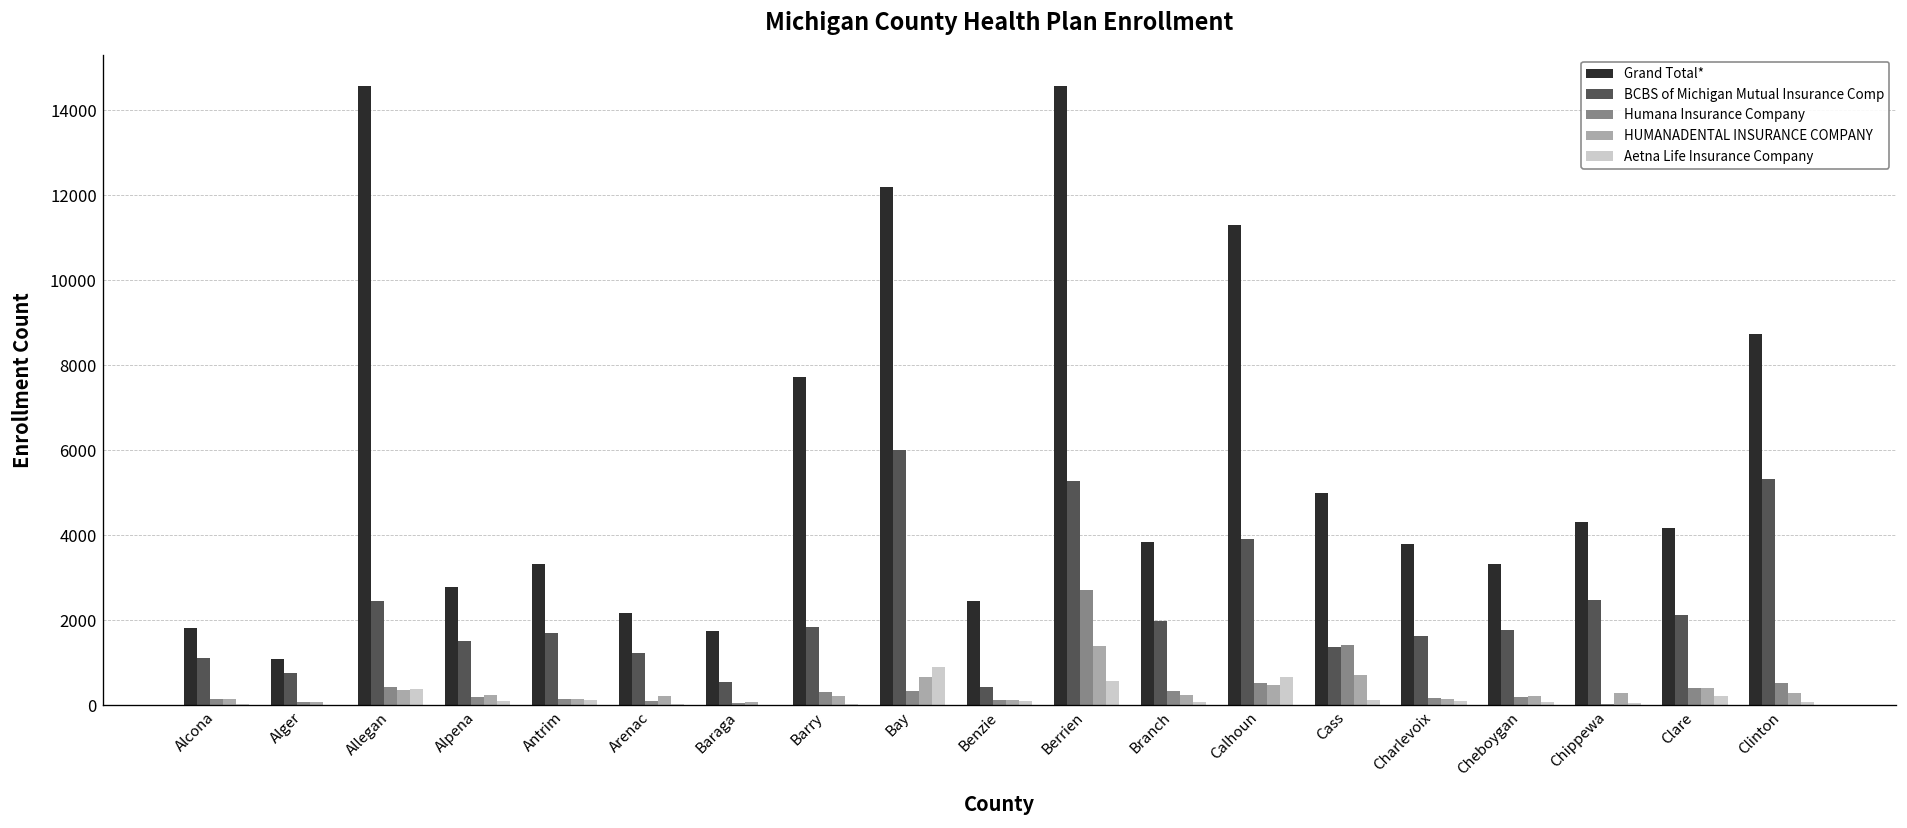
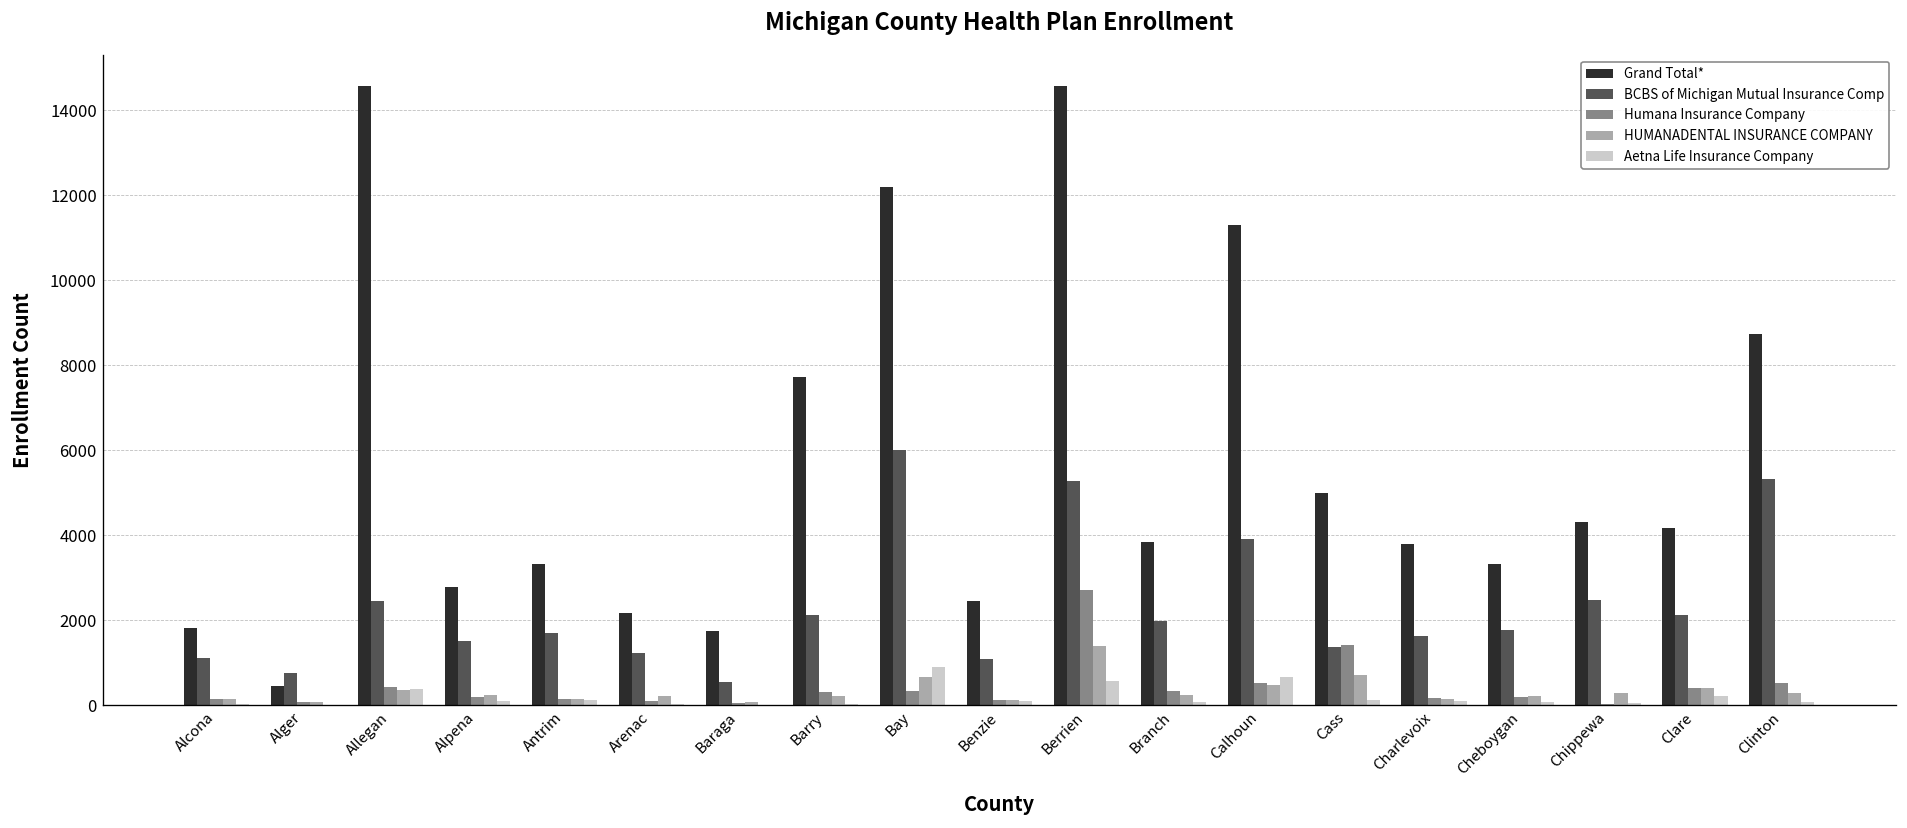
Grand Total*, Alger: 1100 -> 500
BCBS of Michigan Mutual Insurance Comp, Barry: 1800 -> 2100
BCBS of Michigan Mutual Insurance Comp, Benzie: 400 -> 1100
